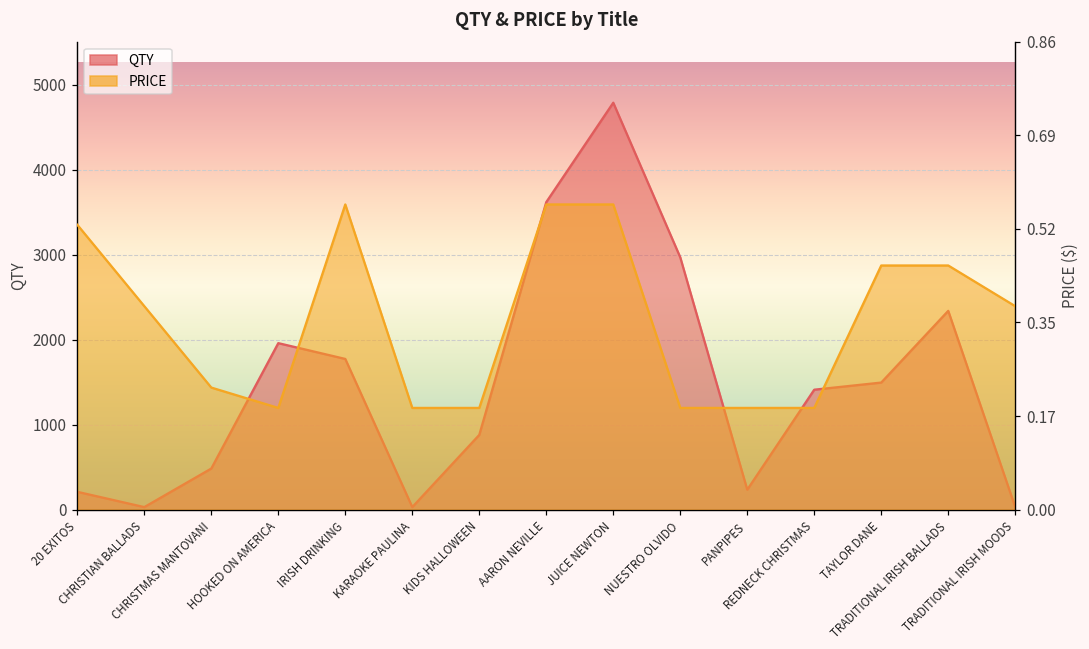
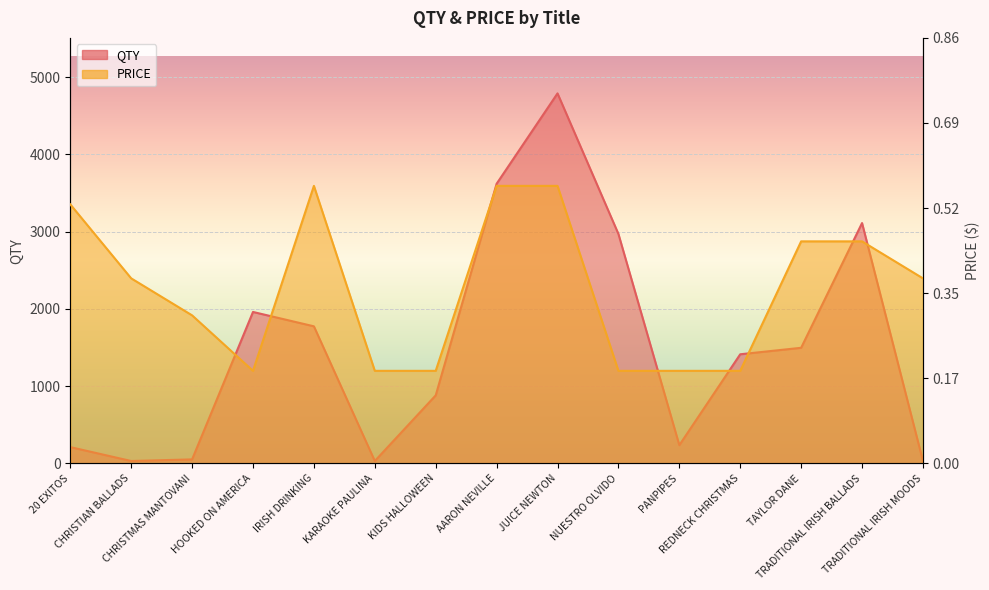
QTY, CHRISTMAS MANTOVANI: 500 -> 100
QTY, TRADITIONAL IRISH BALLADS: 2300 -> 3100
PRICE, CHRISTMAS MANTOVANI: 0.22 -> 0.30
